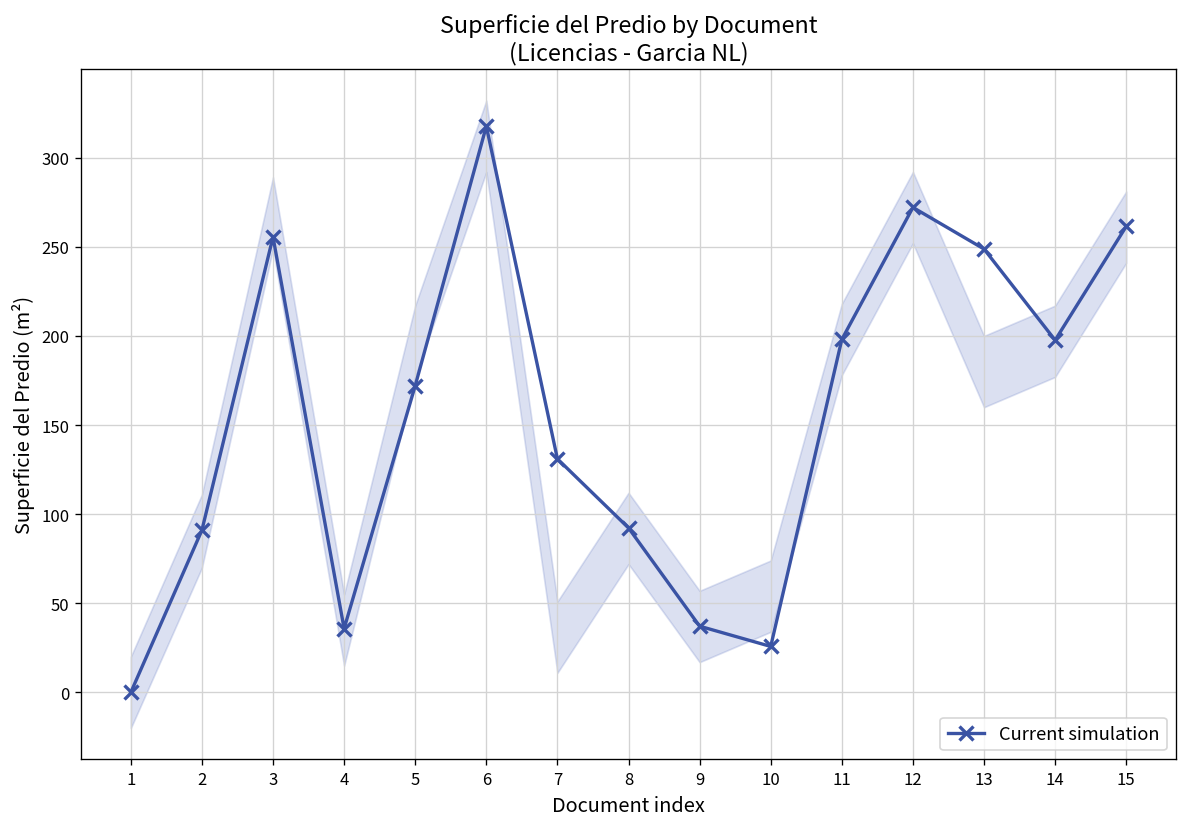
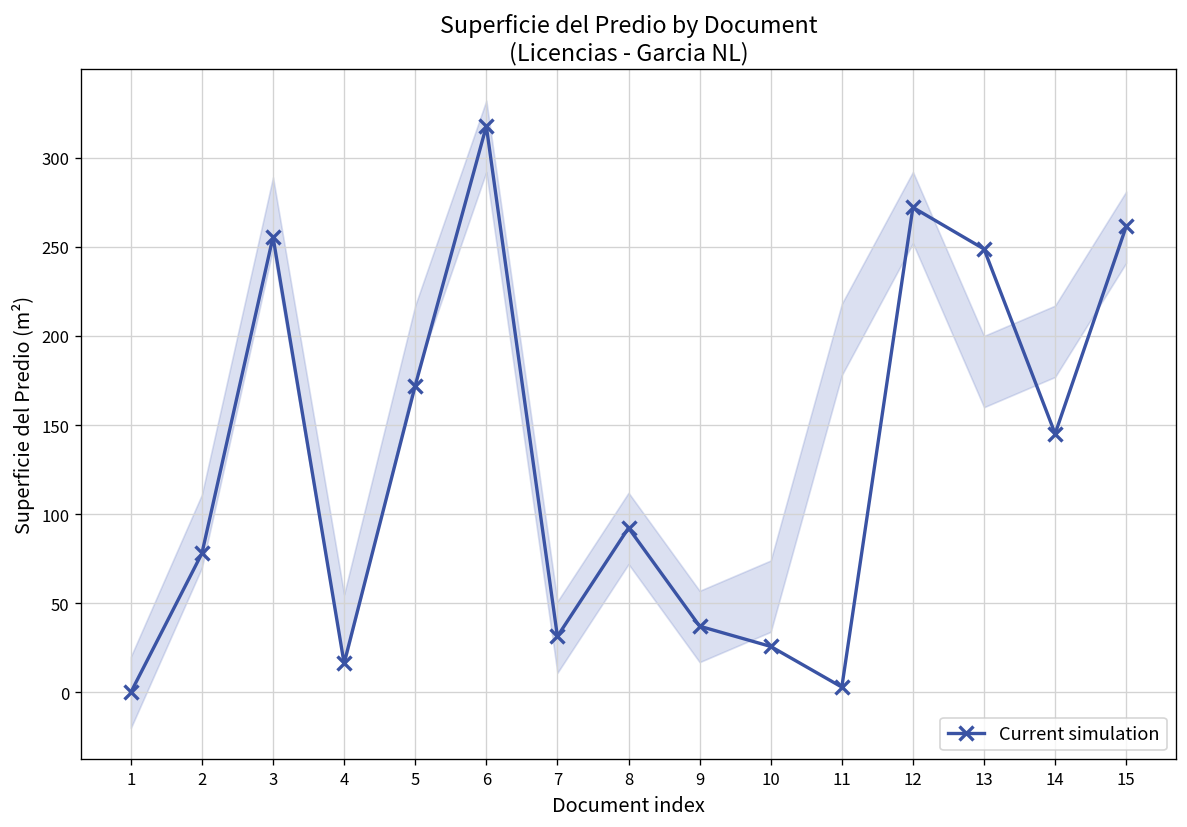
Current simulation, 2: 91 -> 78
Current simulation, 4: 36 -> 16
Current simulation, 7: 131 -> 31
Current simulation, 11: 198 -> 3
Current simulation, 14: 198 -> 145
